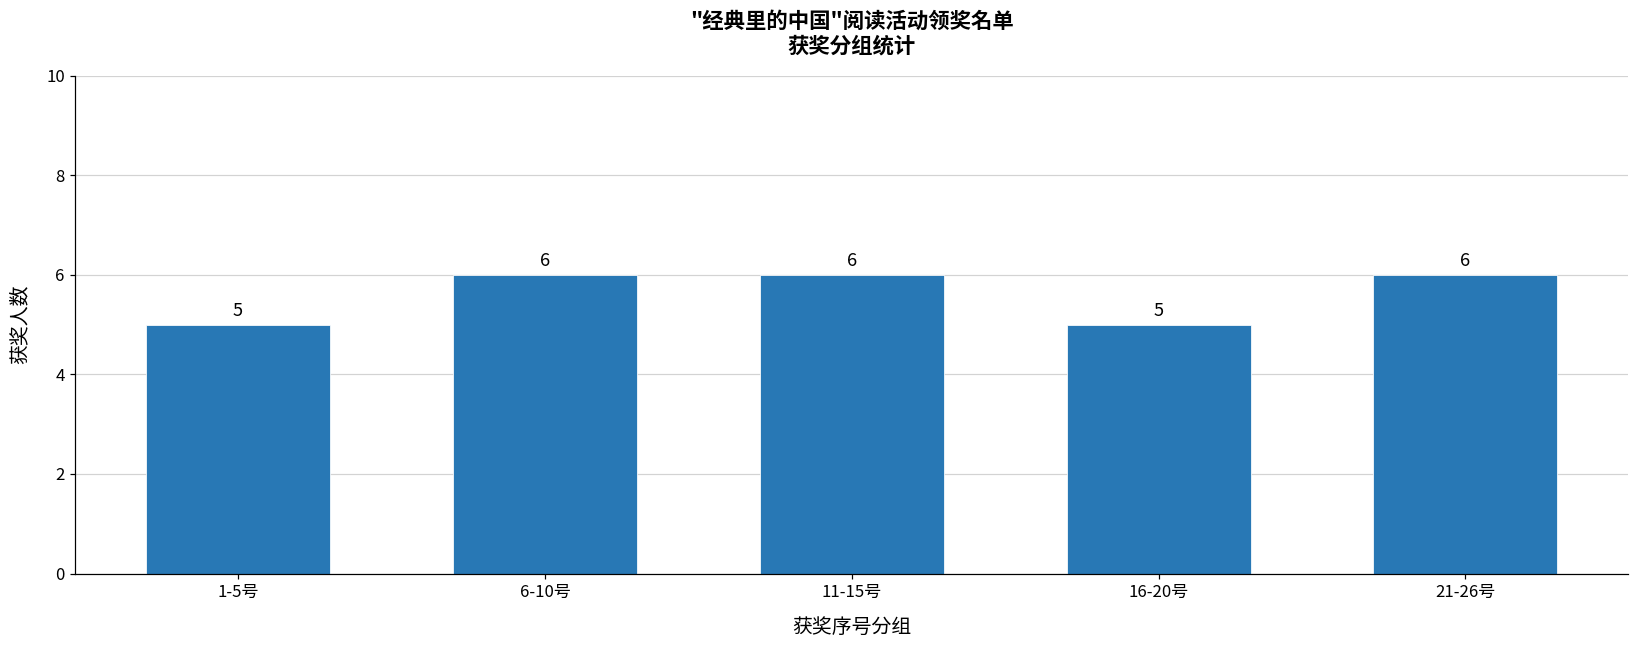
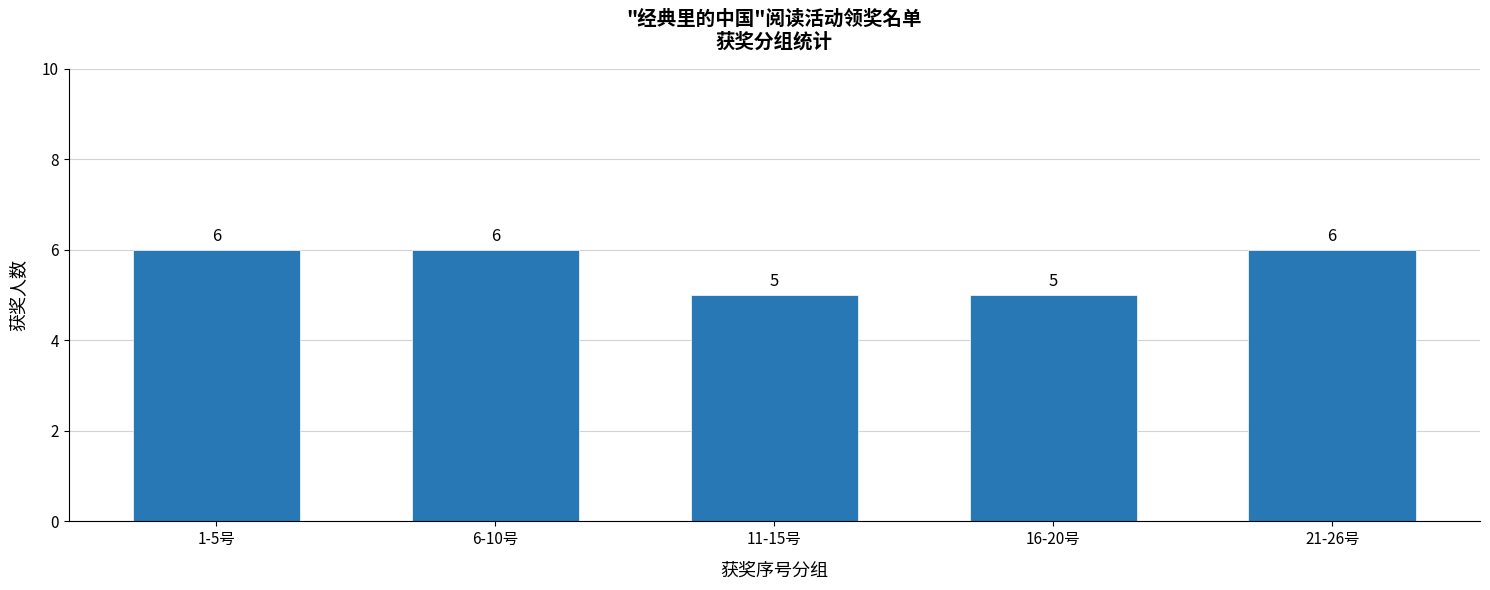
1-5号: 5 -> 6
11-15号: 6 -> 5
